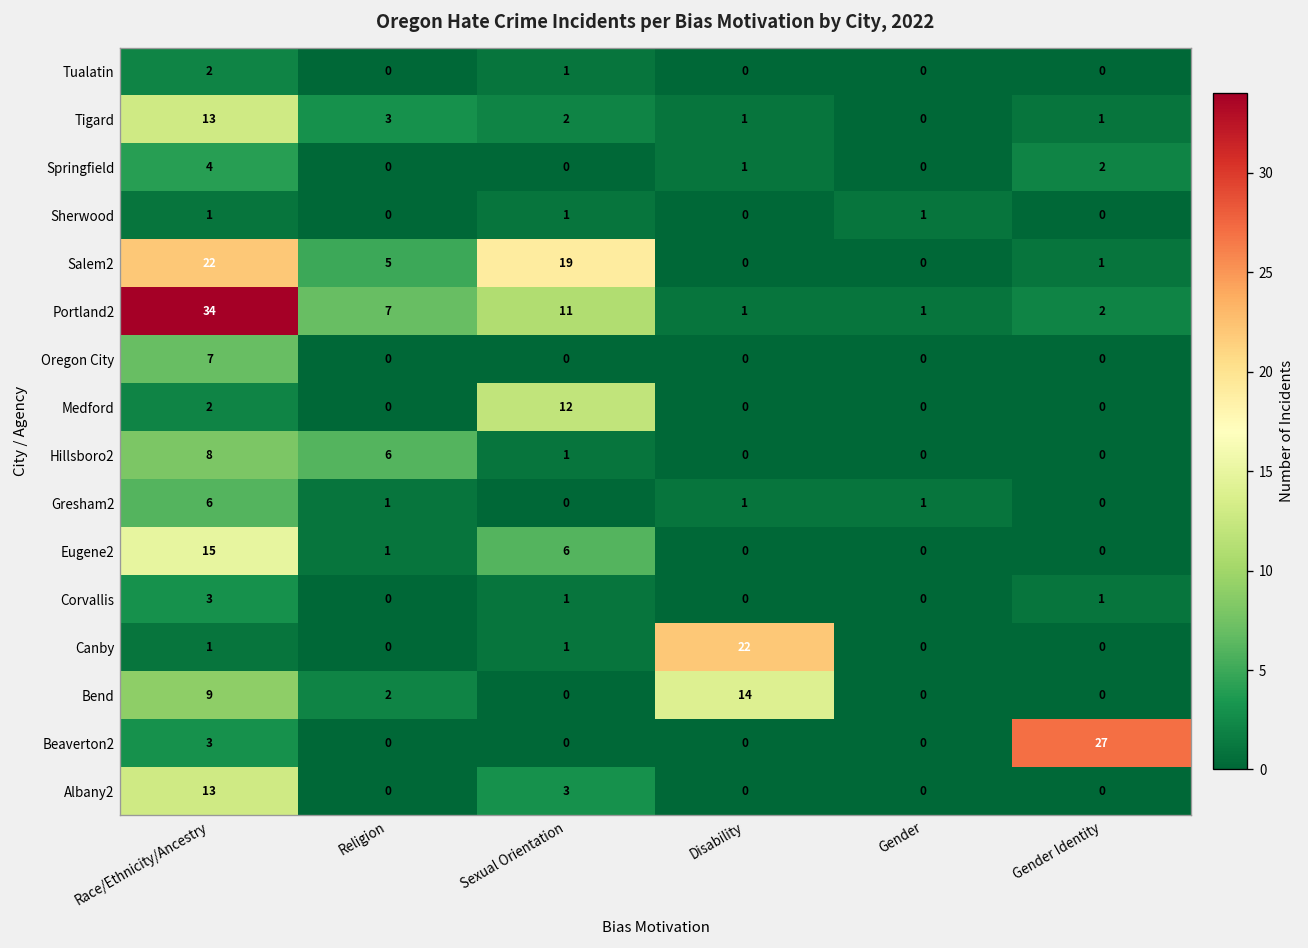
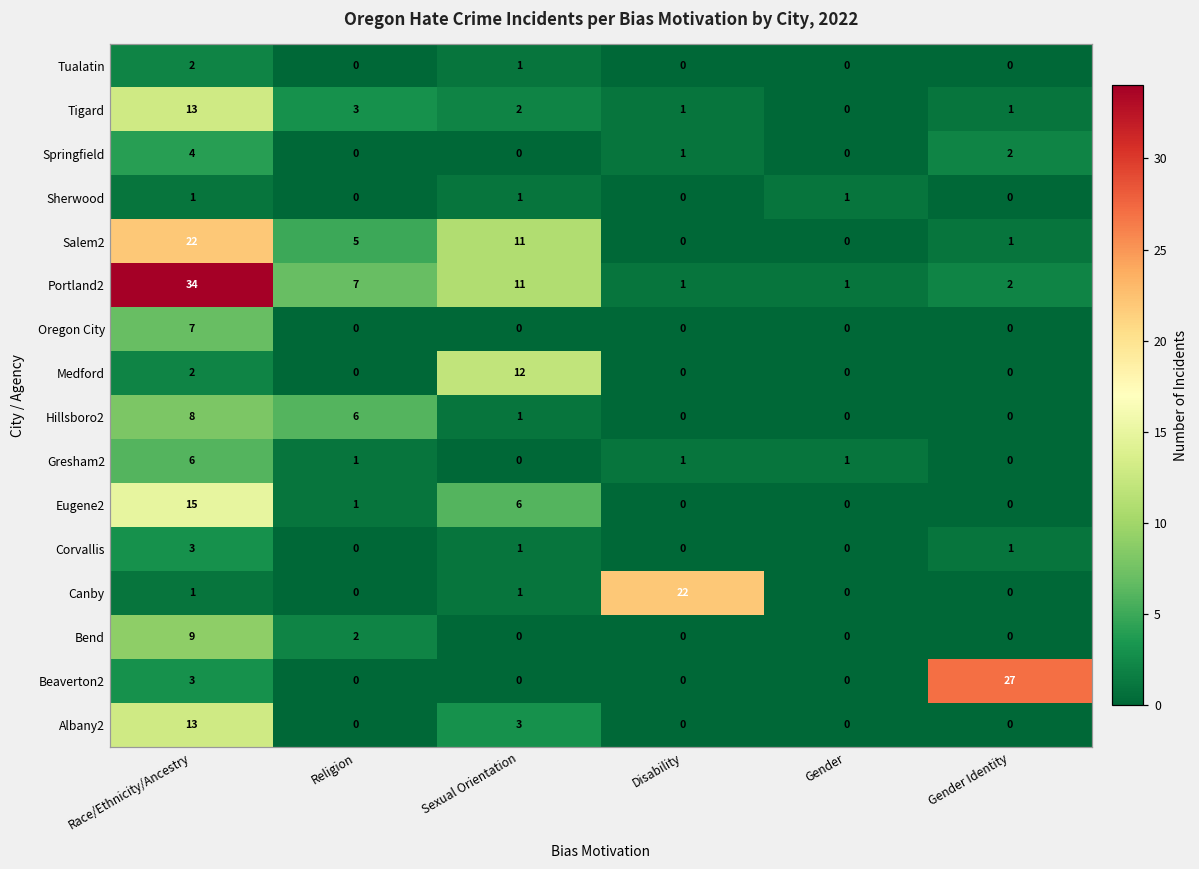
Salem2, Sexual Orientation: 19 -> 11
Bend, Disability: 14 -> 0
